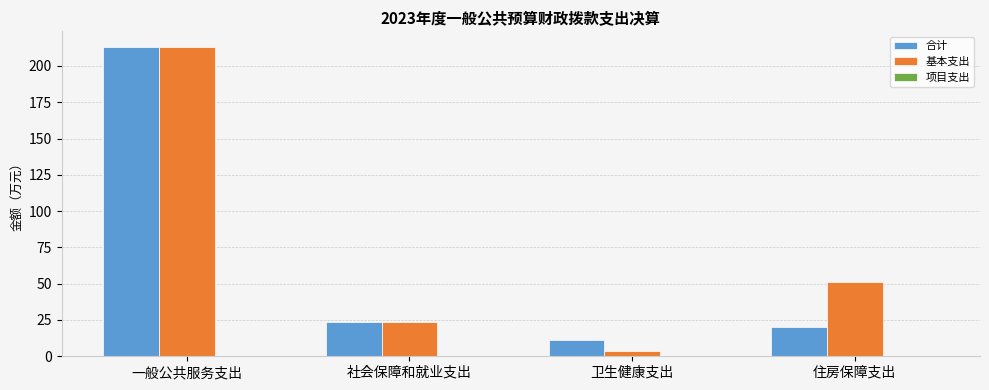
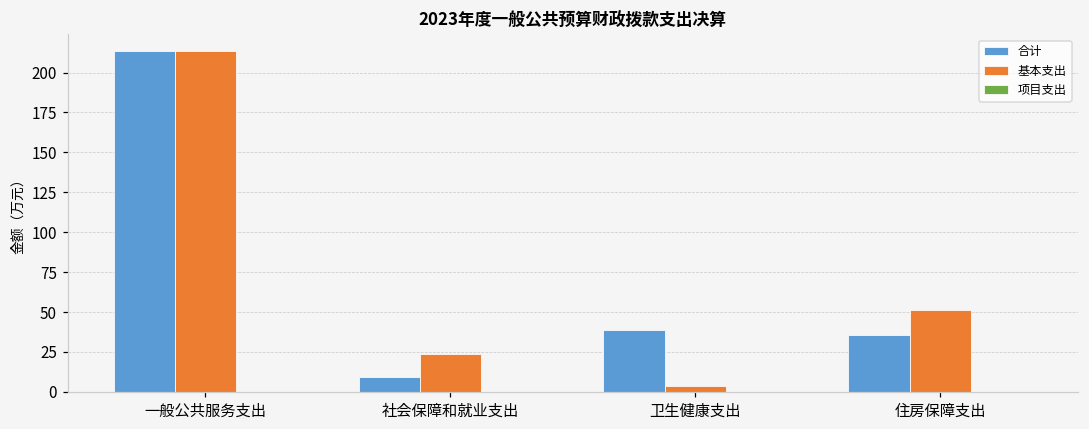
合计, 社会保障和就业支出: 24 -> 9
合计, 卫生健康支出: 11 -> 39
合计, 住房保障支出: 20 -> 36
